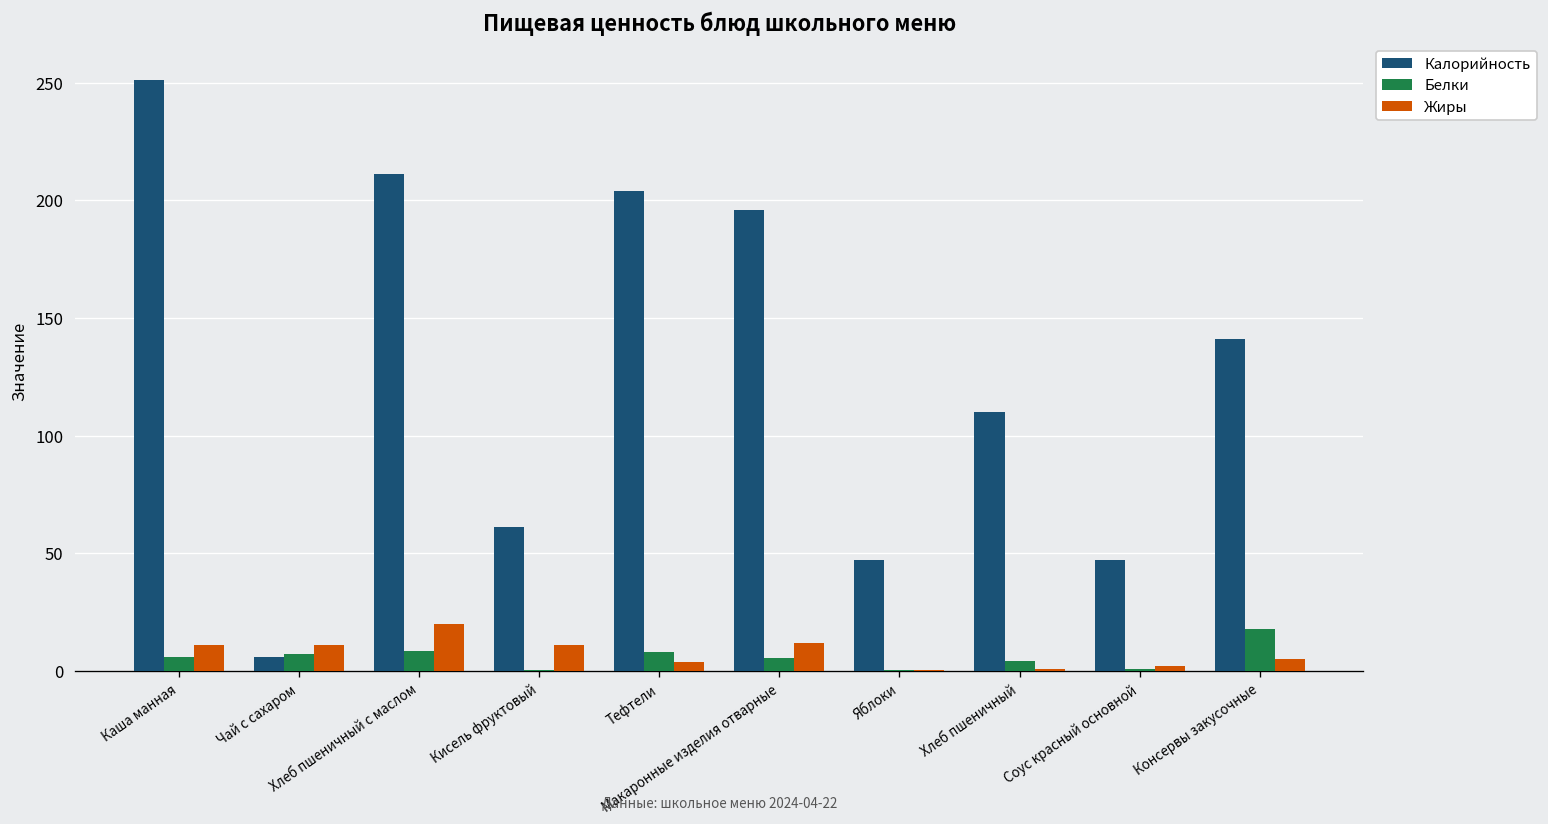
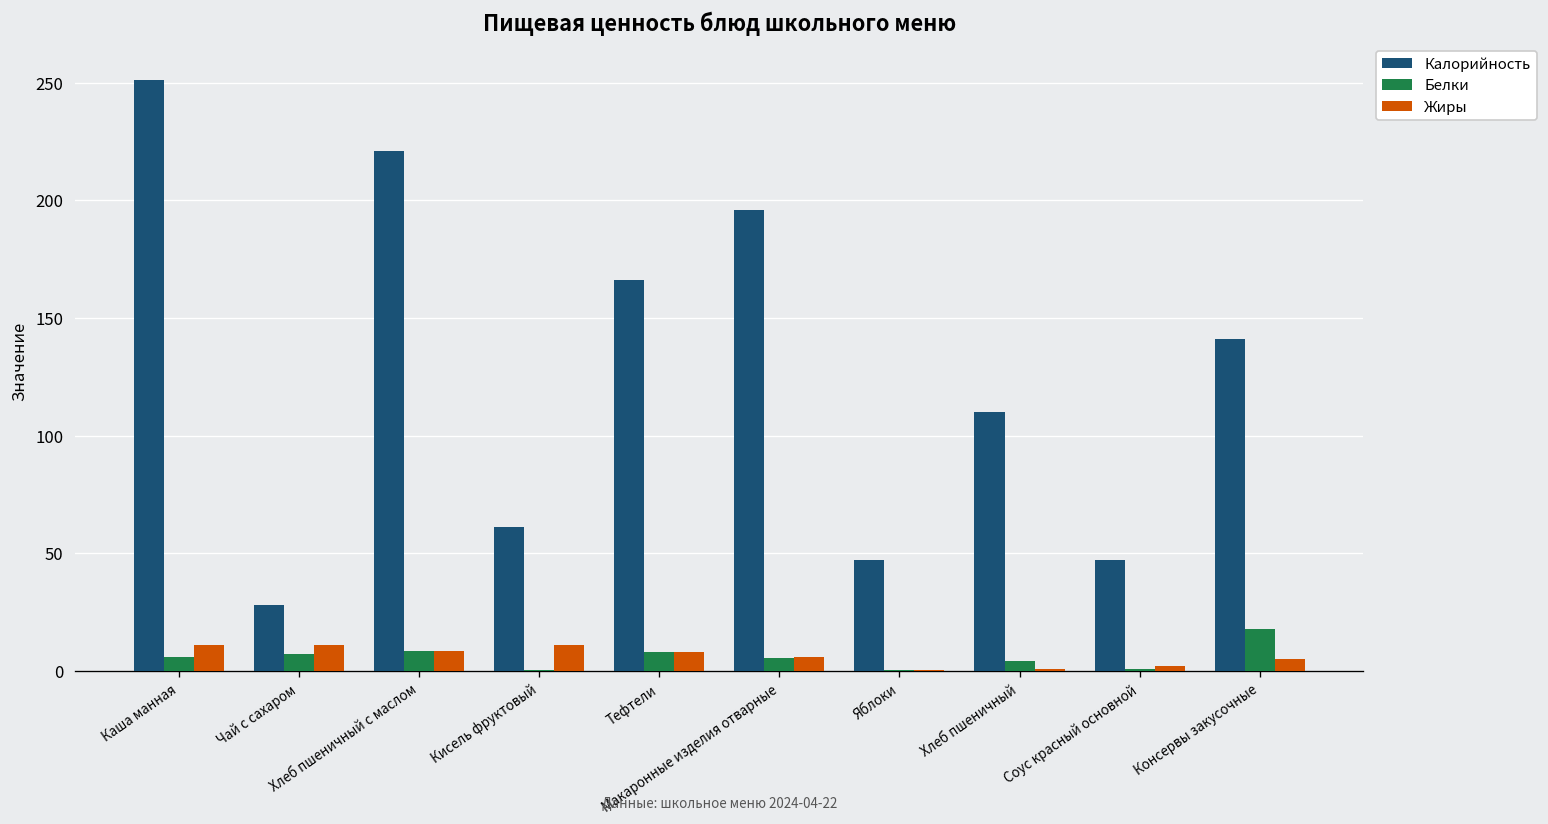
Калорийность, Чай с сахаром: 6 -> 28
Калорийность, Хлеб пшеничный с маслом: 211 -> 221
Жиры, Хлеб пшеничный с маслом: 20 -> 9
Калорийность, Тефтели: 204 -> 166
Жиры, Тефтели: 4 -> 8
Жиры, Макаронные изделия отварные: 12 -> 6
